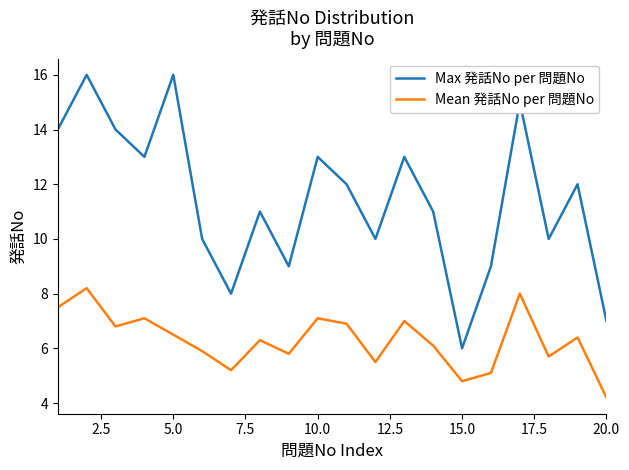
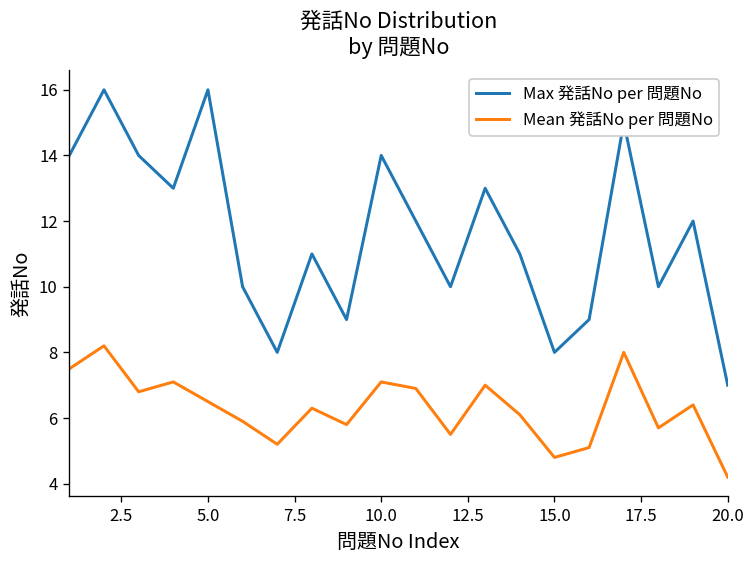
Max 発話No per 問題No, 10.0: 13 -> 14
Max 発話No per 問題No, 15.0: 6 -> 8
